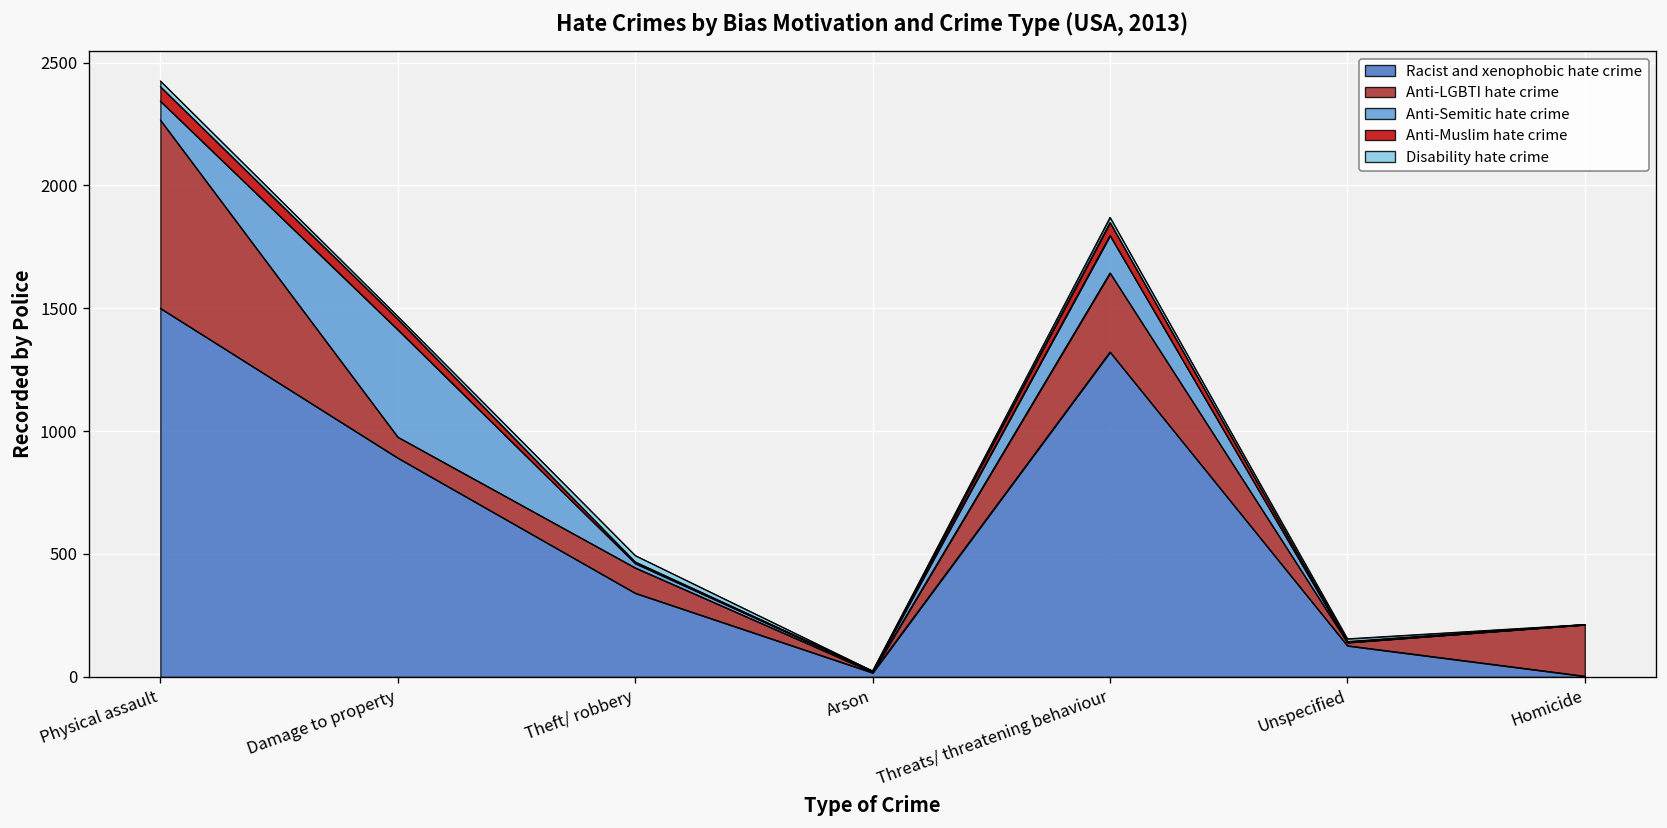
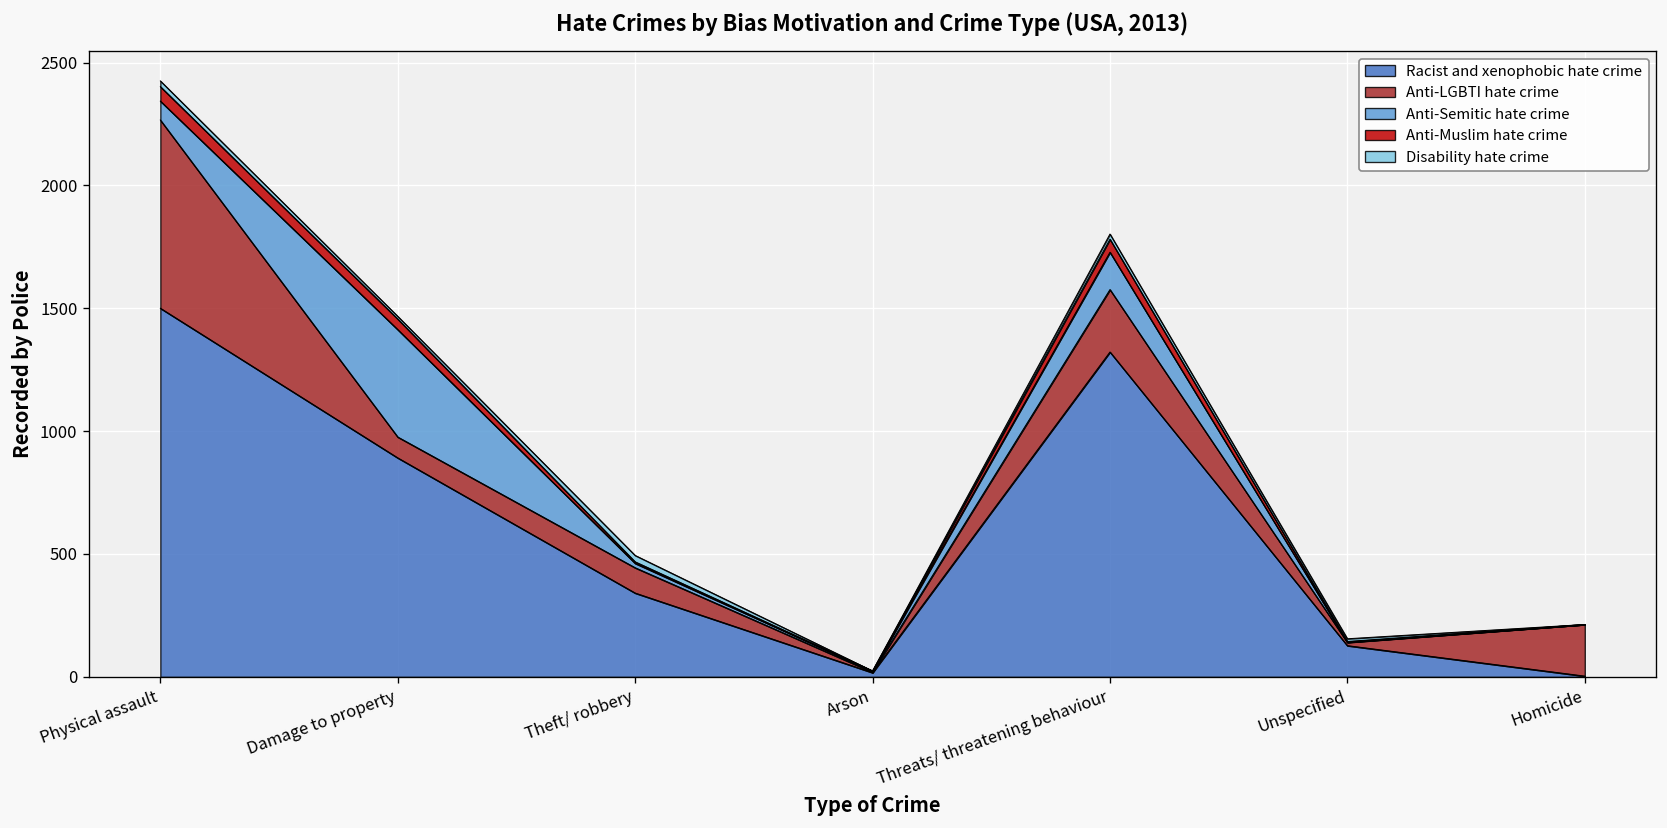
Anti-LGBTI hate crime, Threats/ threatening behaviour: 320 -> 250
